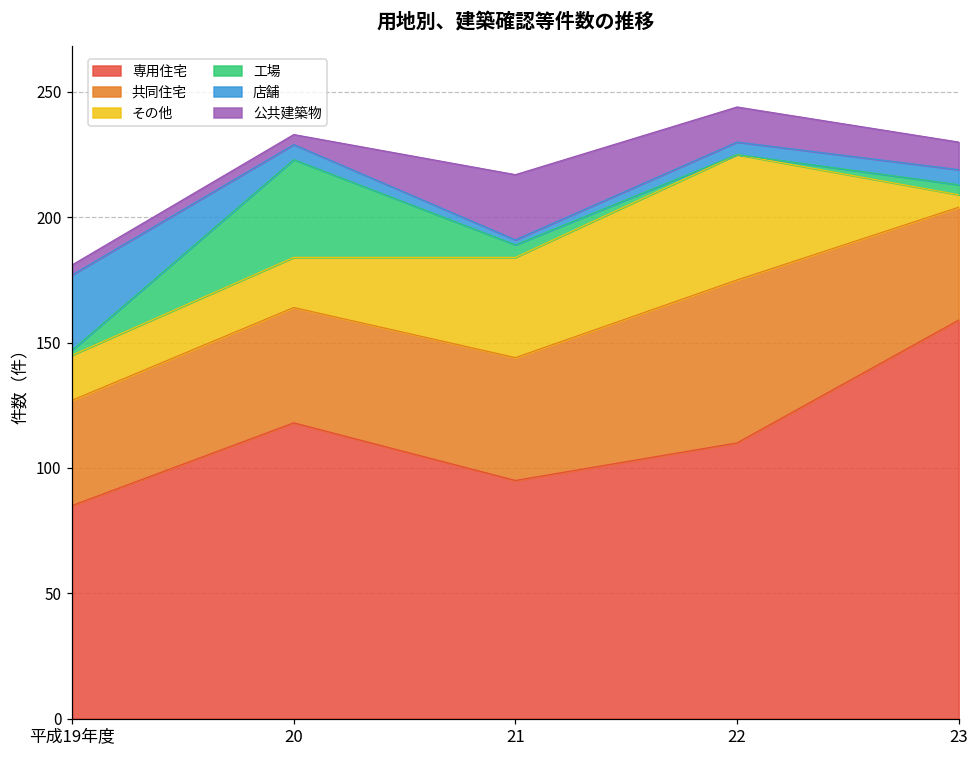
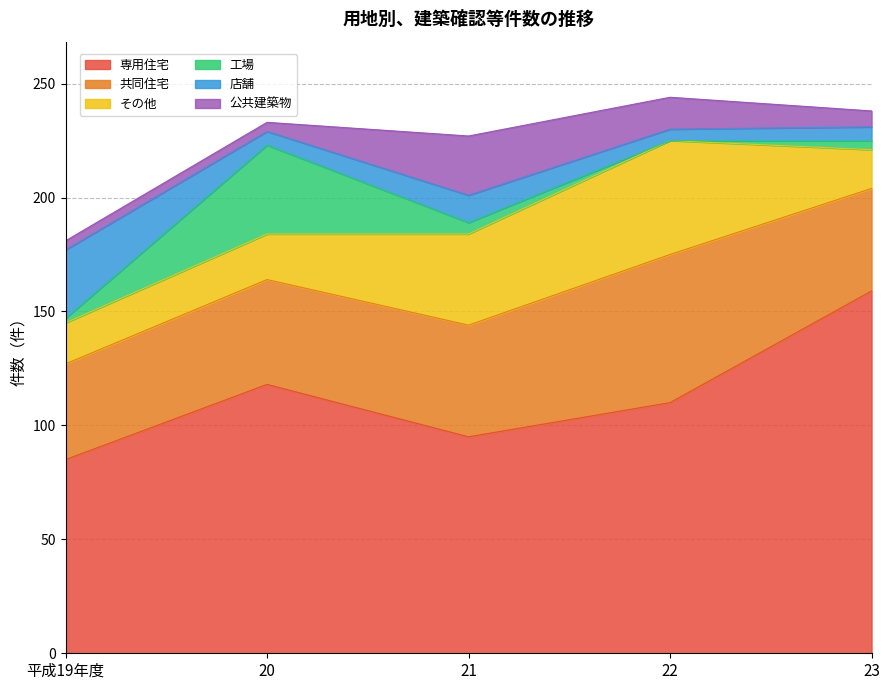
店舗, 21: 2 -> 12
その他, 23: 5 -> 17
公共建築物, 23: 11 -> 7
